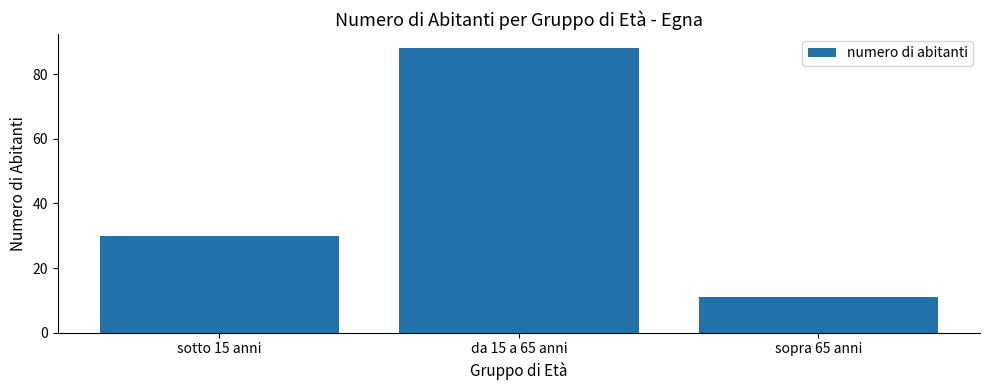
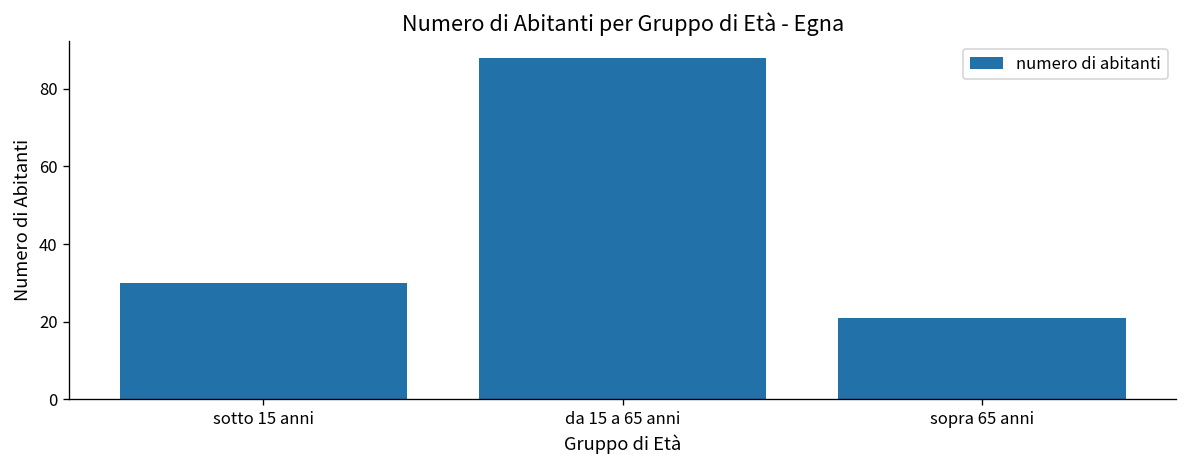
sopra 65 anni: 11 -> 21
